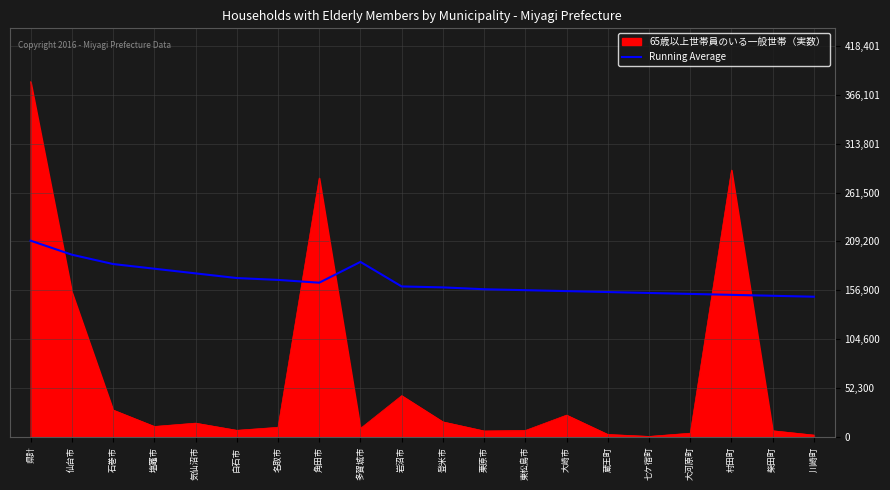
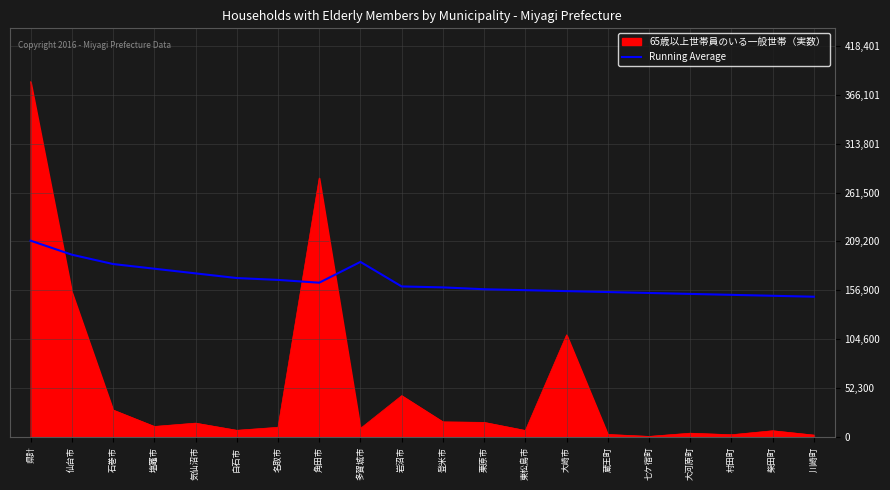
65歳以上世帯員のいる一般世帯（実数）, 栗原市: 10,000 -> 20,000
65歳以上世帯員のいる一般世帯（実数）, 大崎市: 20,000 -> 110,000
65歳以上世帯員のいる一般世帯（実数）, 村田町: 290,000 -> 0
